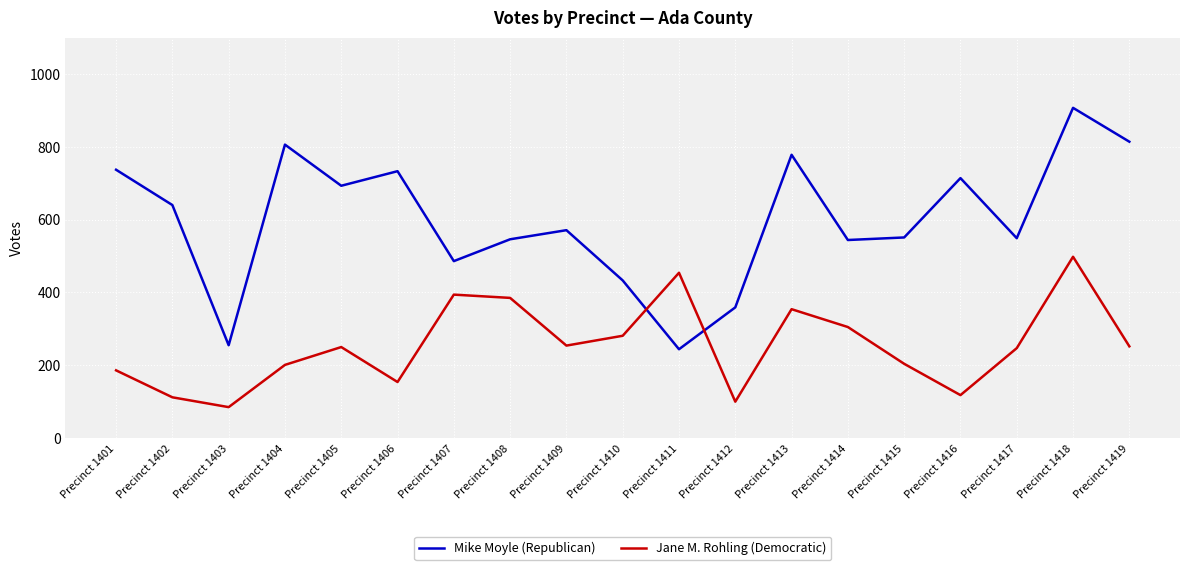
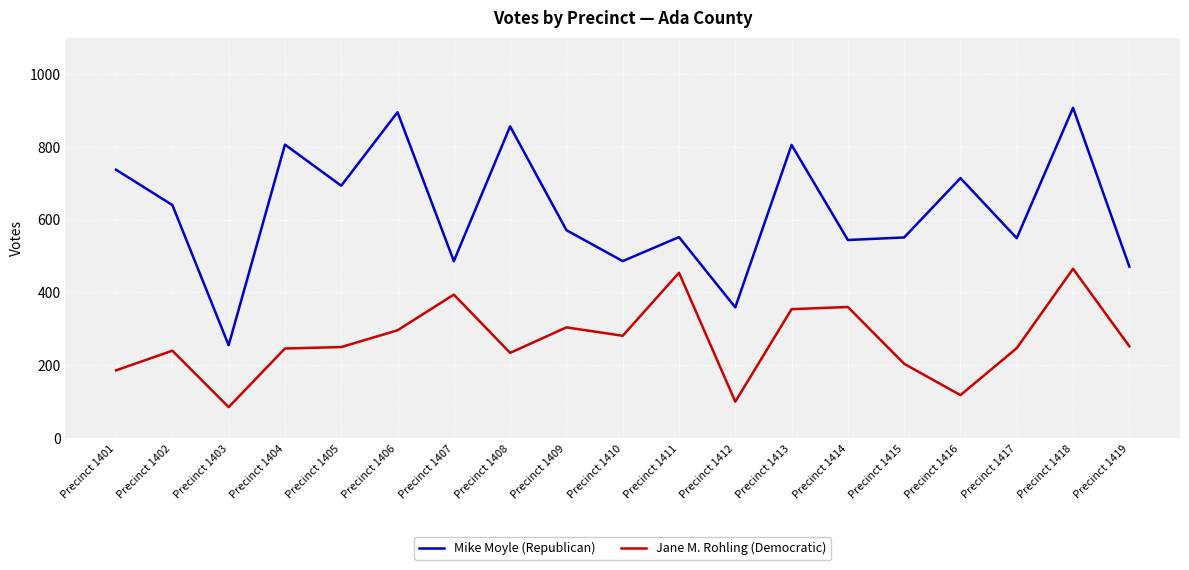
Jane M. Rohling (Democratic), Precinct 1402: 110 -> 240
Jane M. Rohling (Democratic), Precinct 1404: 200 -> 250
Mike Moyle (Republican), Precinct 1406: 730 -> 900
Jane M. Rohling (Democratic), Precinct 1406: 150 -> 300
Mike Moyle (Republican), Precinct 1408: 550 -> 860
Jane M. Rohling (Democratic), Precinct 1408: 390 -> 230
Jane M. Rohling (Democratic), Precinct 1409: 250 -> 300
Mike Moyle (Republican), Precinct 1410: 430 -> 490
Mike Moyle (Republican), Precinct 1411: 240 -> 550
Mike Moyle (Republican), Precinct 1413: 780 -> 810
Jane M. Rohling (Democratic), Precinct 1414: 310 -> 360
Jane M. Rohling (Democratic), Precinct 1418: 500 -> 470
Mike Moyle (Republican), Precinct 1419: 810 -> 470
